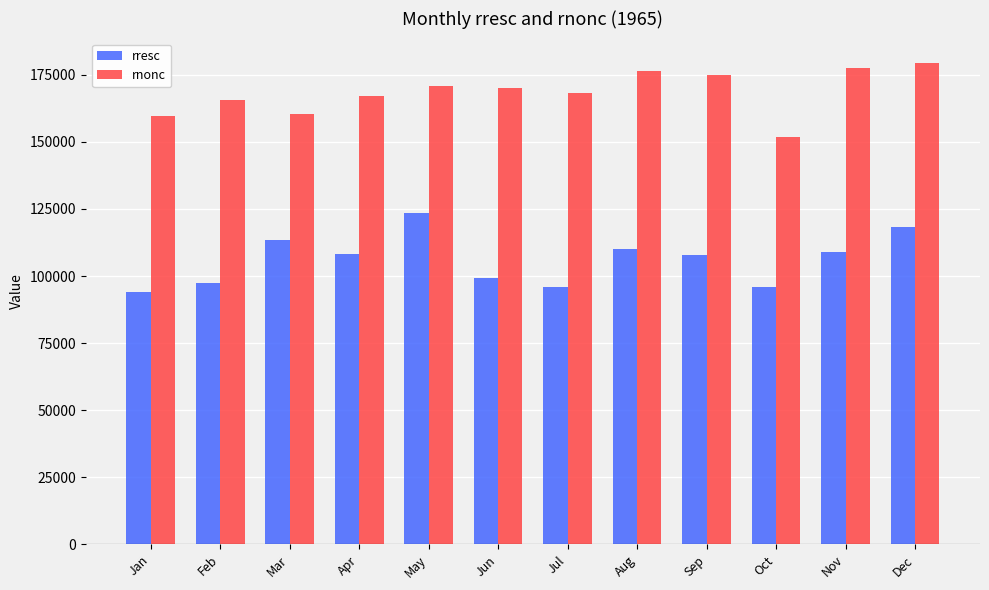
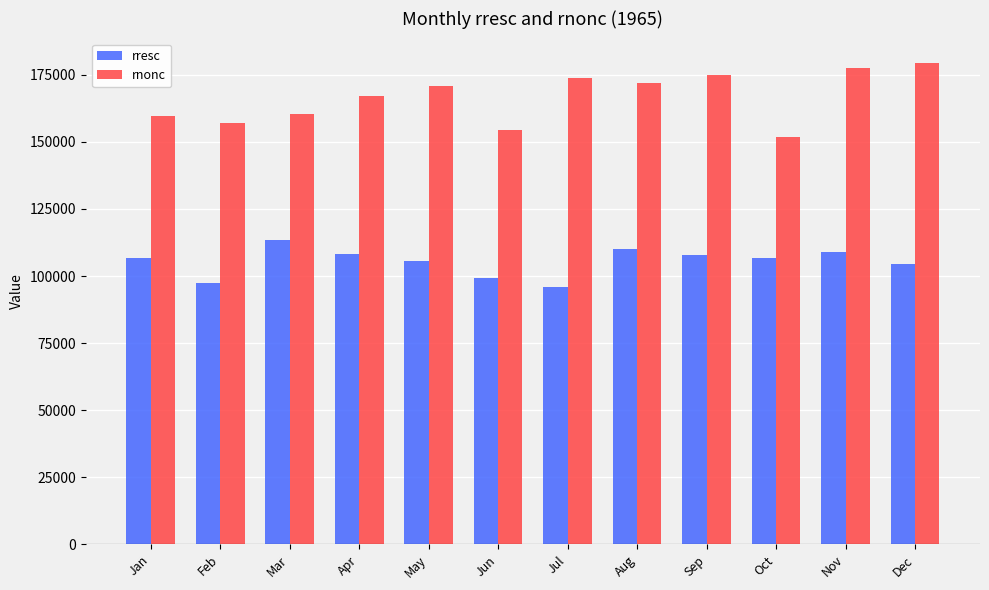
rresc, Jan: 94000 -> 107000
rnonc, Feb: 166000 -> 157000
rresc, May: 124000 -> 106000
rnonc, Jun: 170000 -> 154000
rnonc, Jul: 168000 -> 174000
rnonc, Aug: 176000 -> 172000
rresc, Oct: 96000 -> 107000
rresc, Dec: 118000 -> 105000
